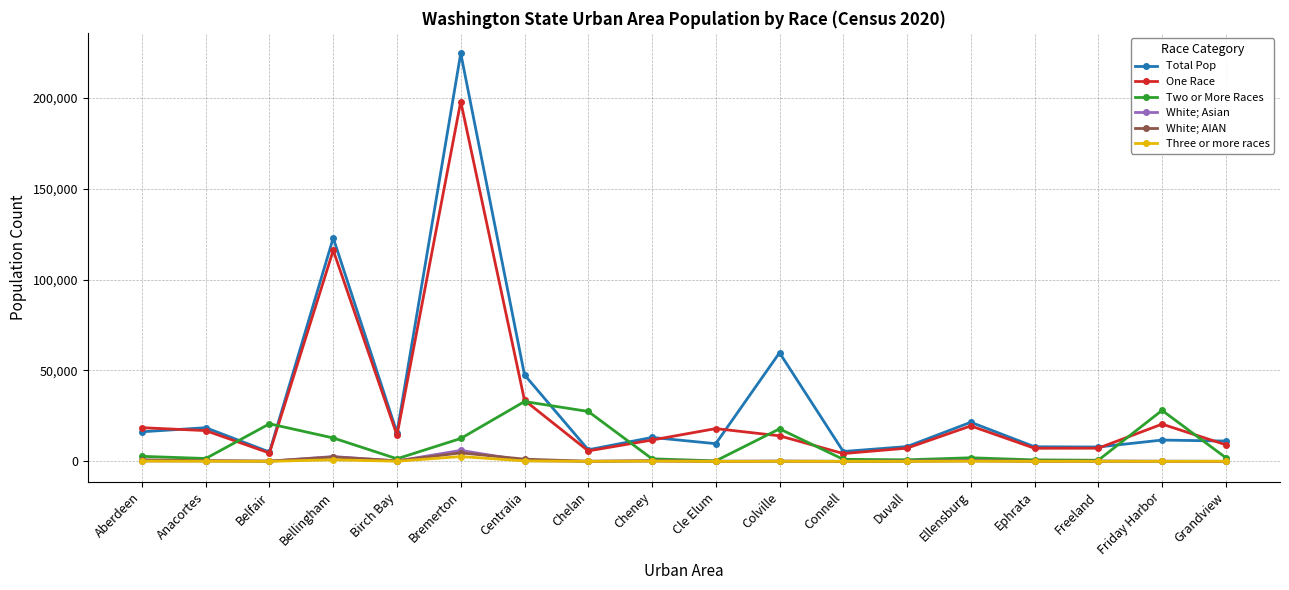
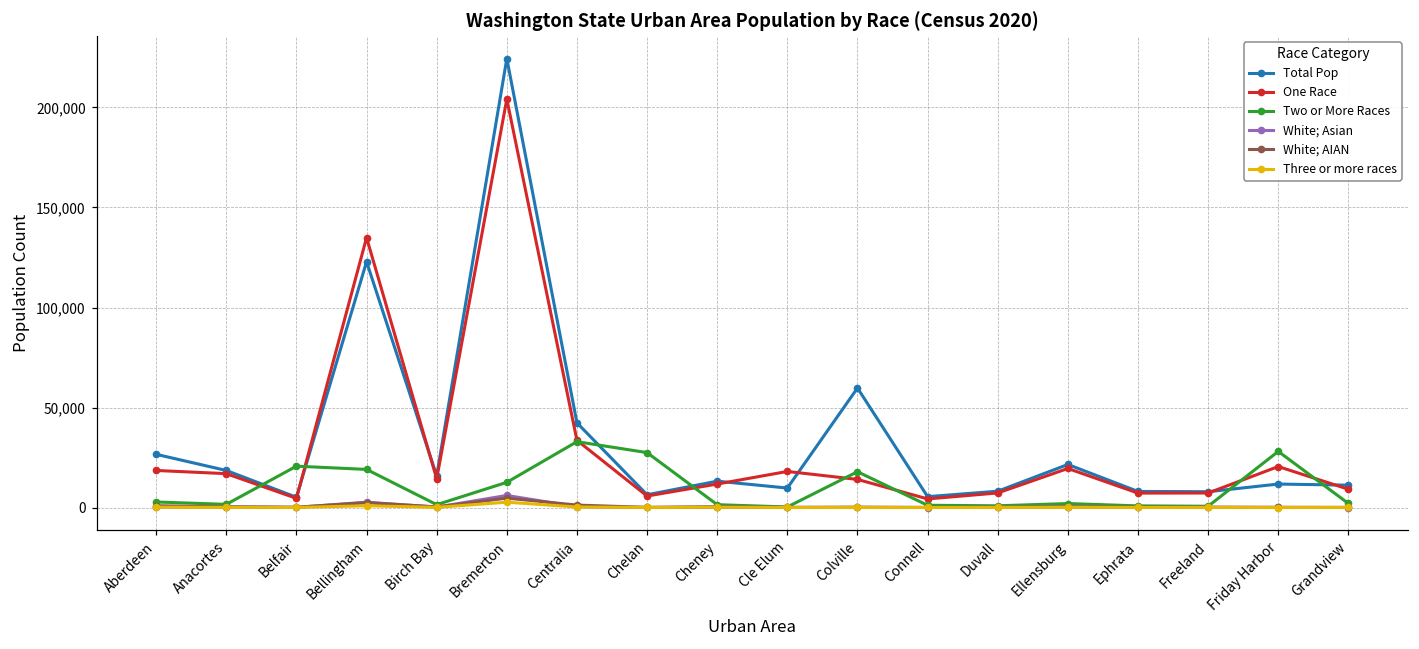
Total Pop, Aberdeen: 16,000 -> 27,000
One Race, Bellingham: 116,000 -> 135,000
Two or More Races, Bellingham: 13,000 -> 19,000
One Race, Bremerton: 198,000 -> 204,000
Total Pop, Centralia: 48,000 -> 42,000
